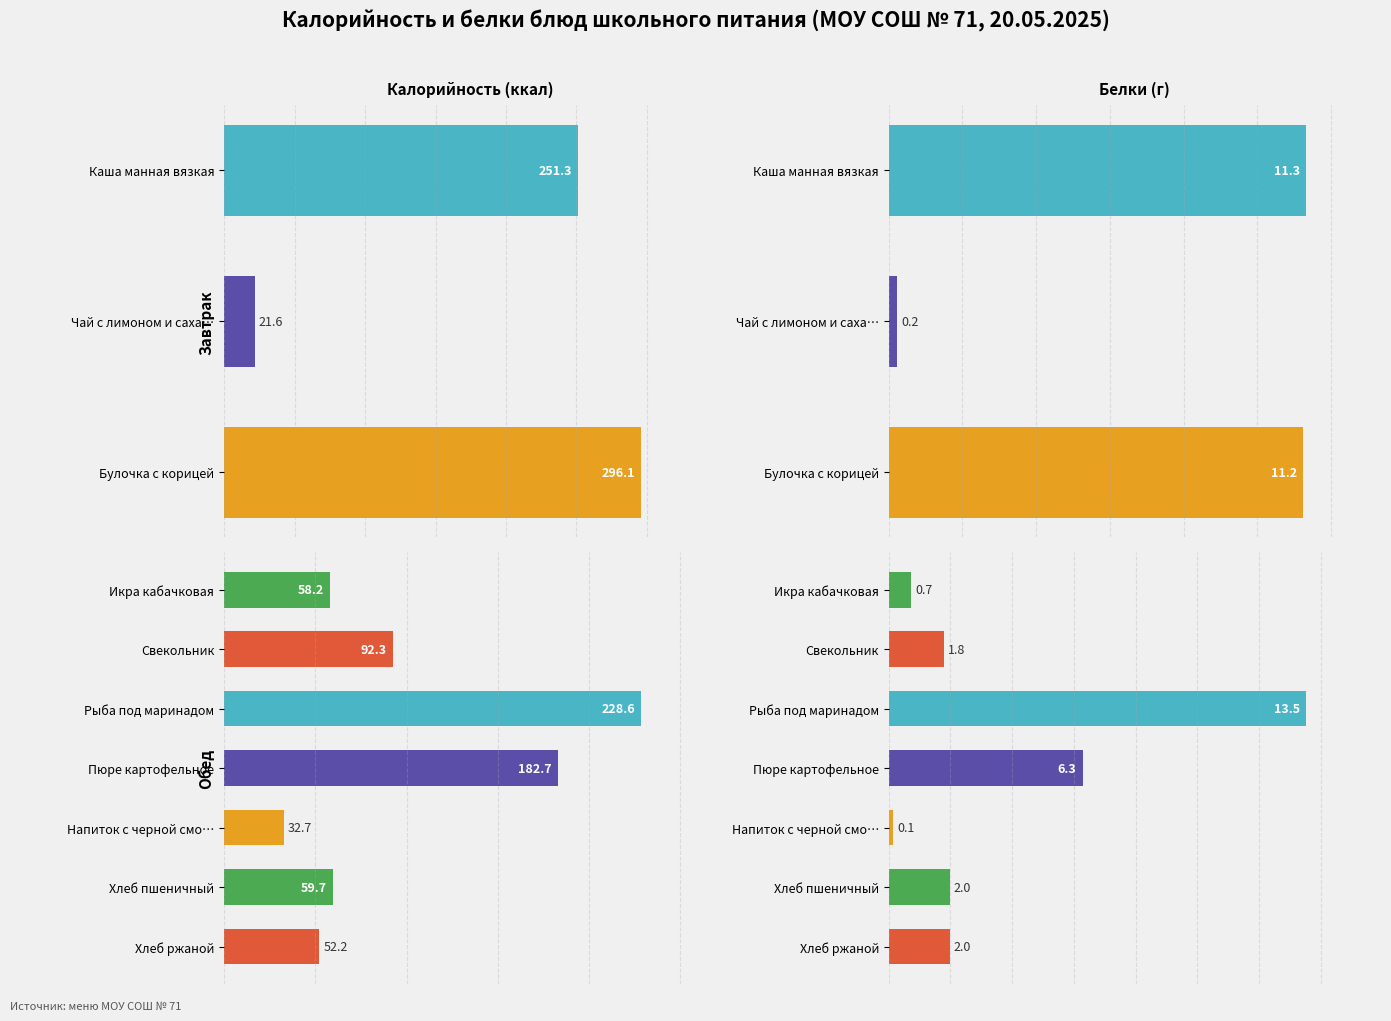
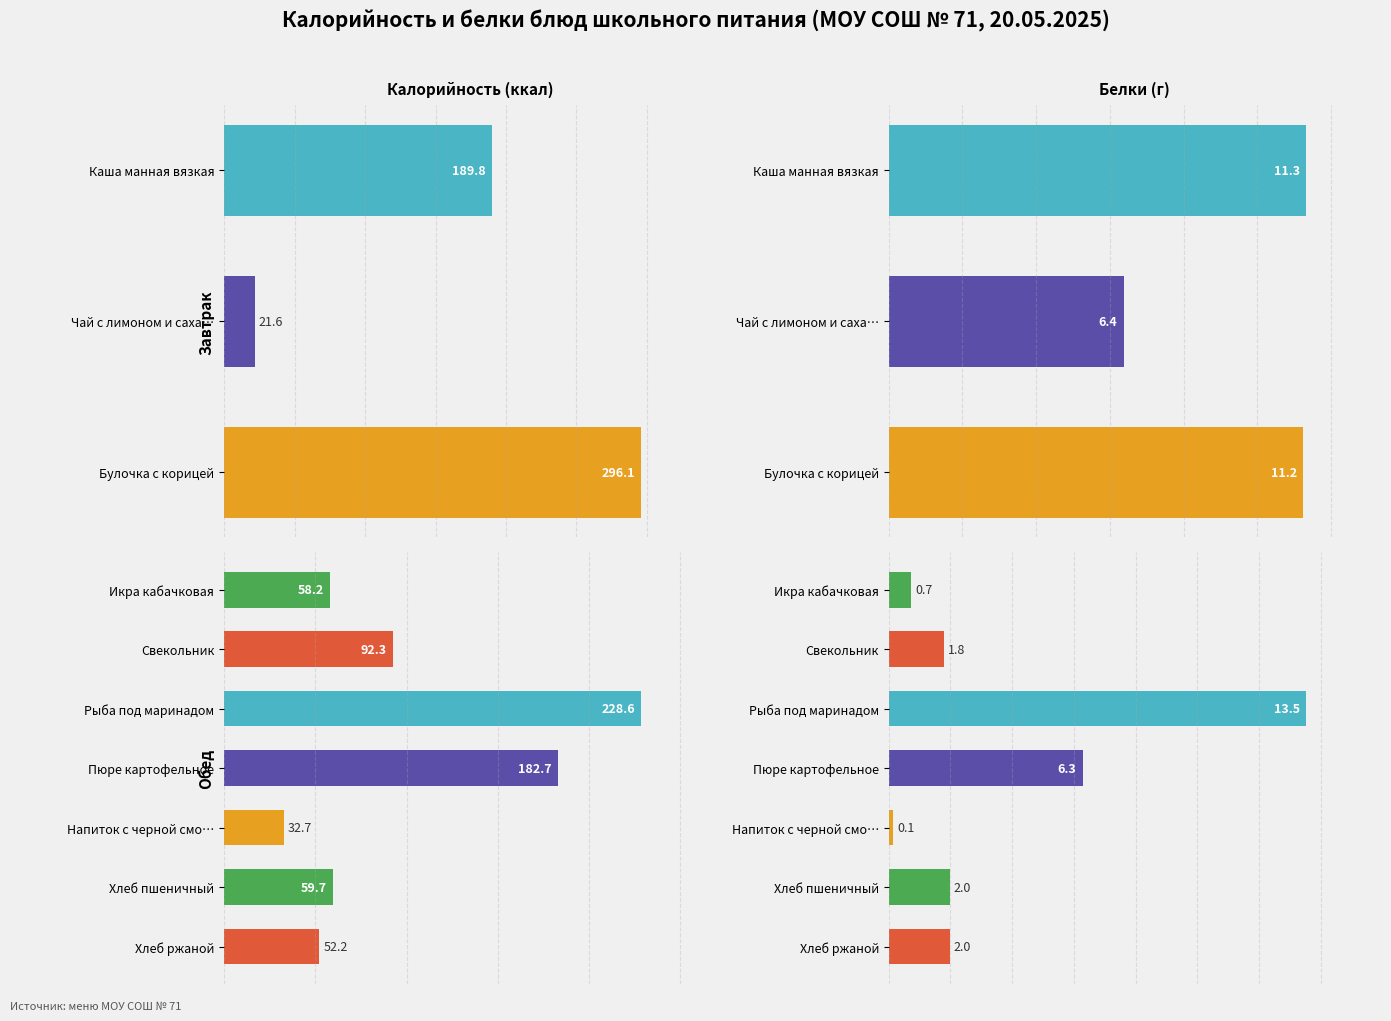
Калорийность (ккал), Каша манная вязкая: 251.3 -> 189.8
Белки (г), Чай с лимоном и саха…: 0.2 -> 6.4
